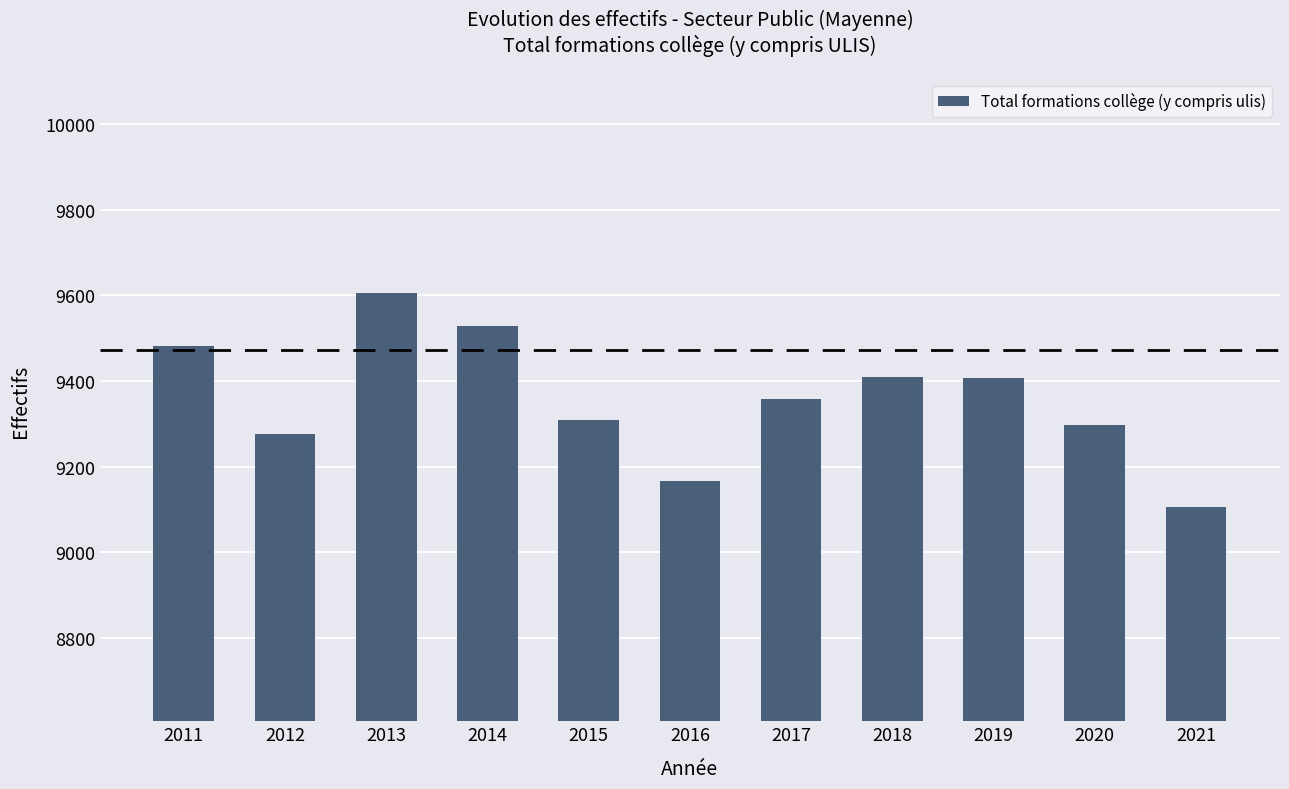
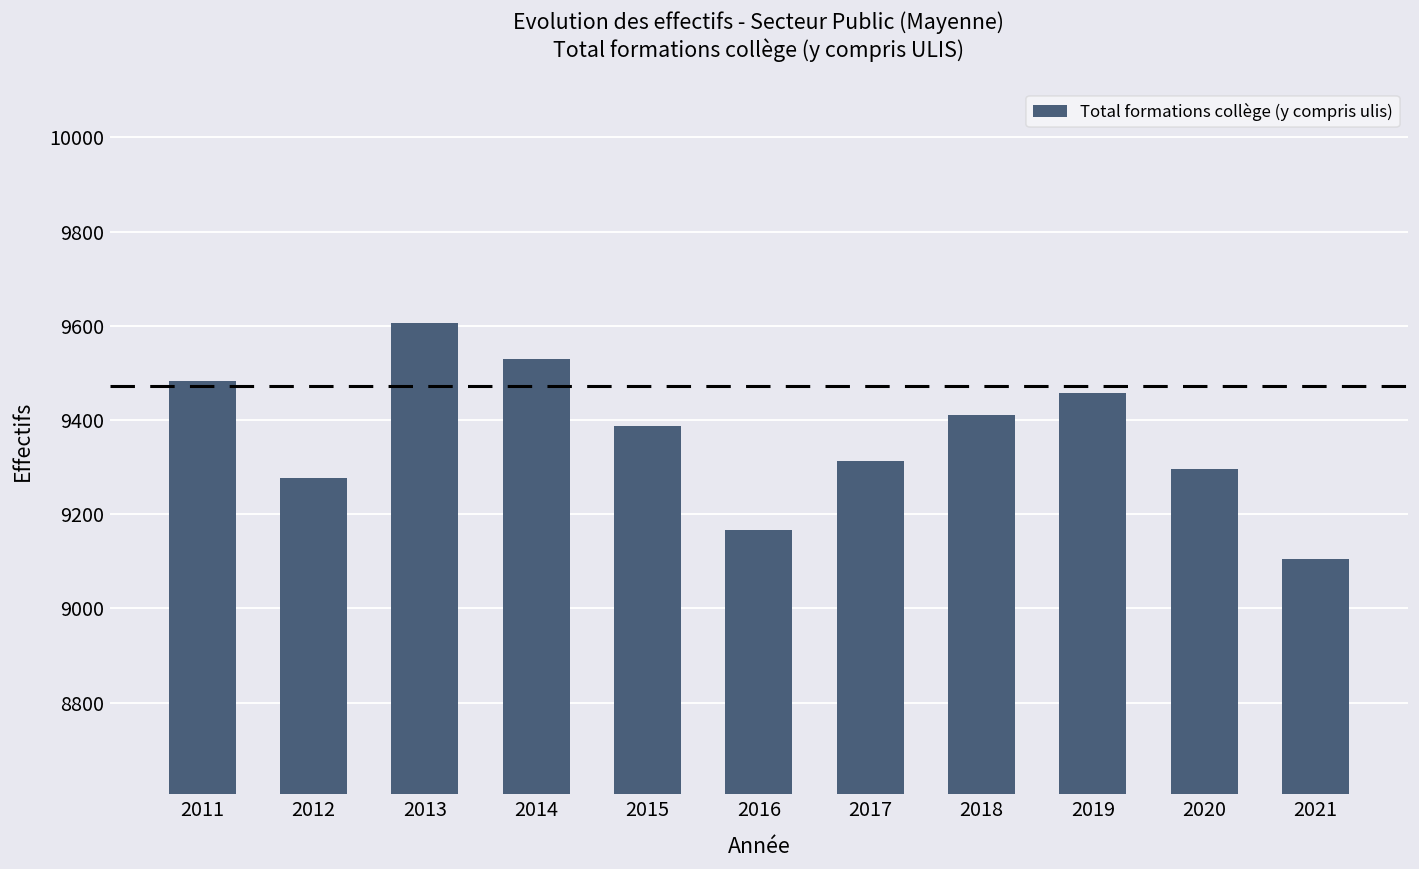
2015: 9310 -> 9390
2017: 9360 -> 9310
2019: 9410 -> 9460
